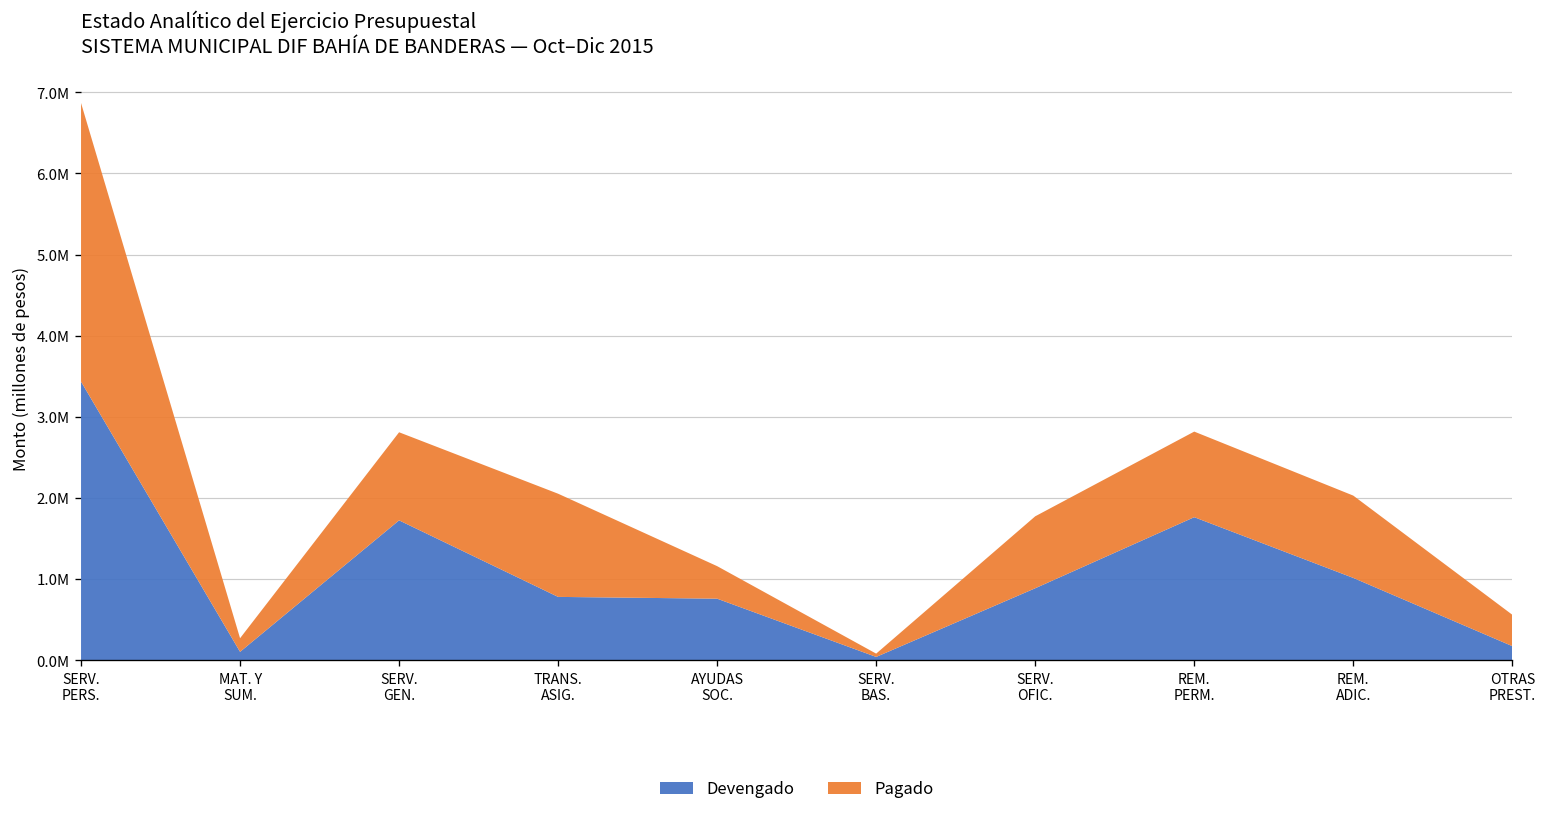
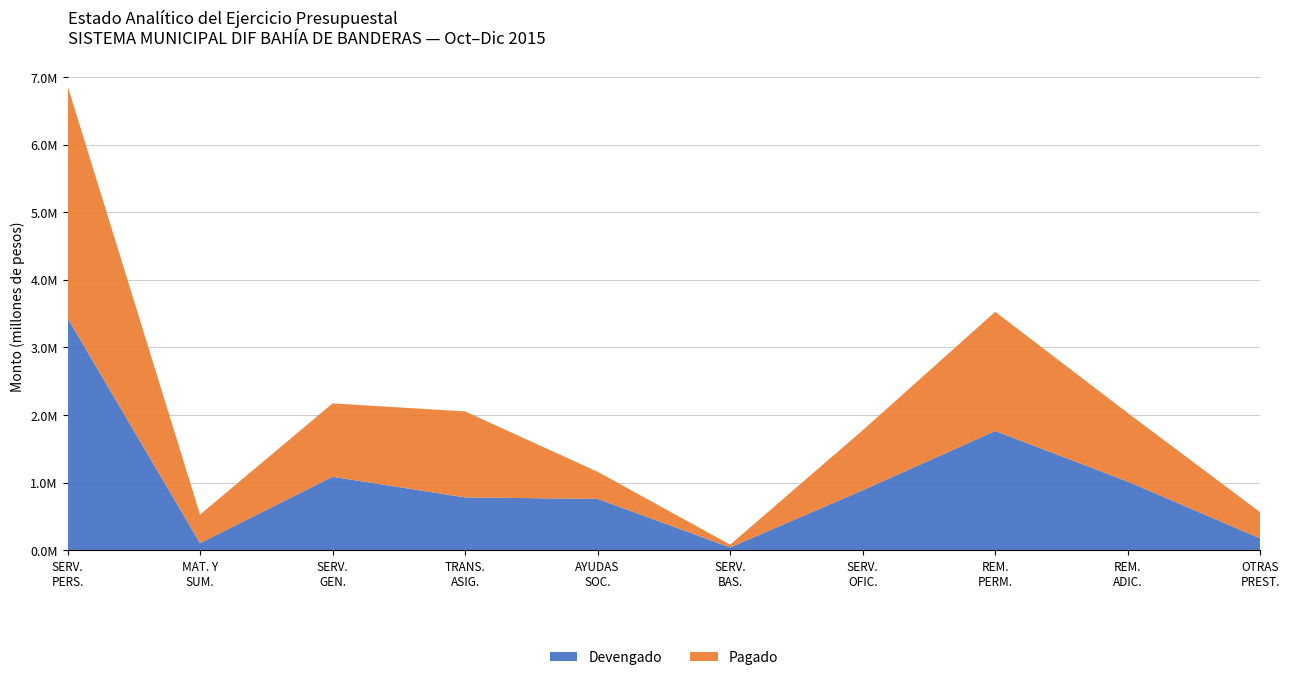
Pagado, MAT. Y SUM.: 200000 -> 400000
Devengado, SERV. GEN.: 1700000 -> 1100000
Pagado, REM. PERM.: 1100000 -> 1800000
